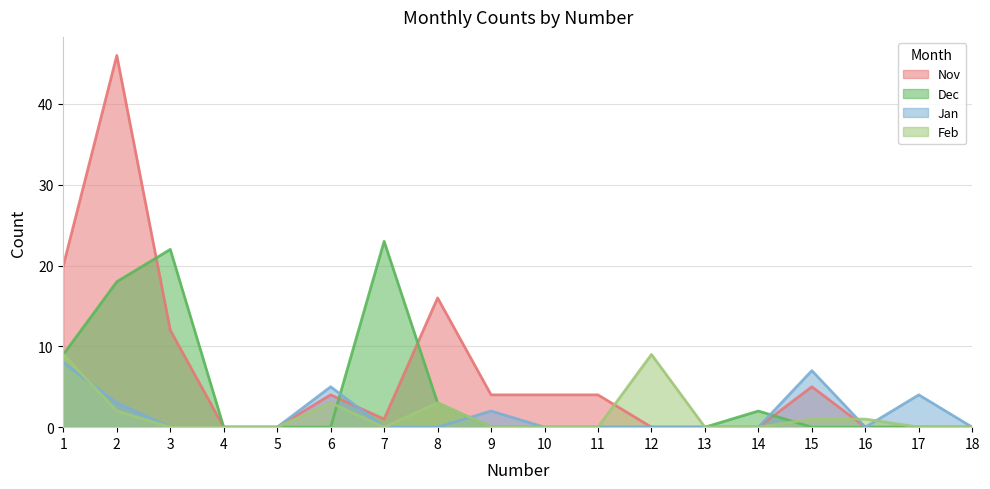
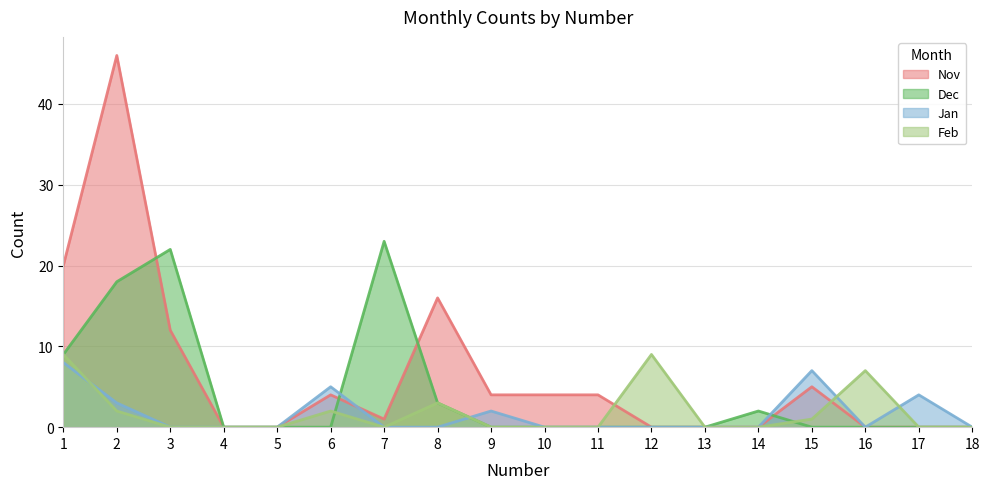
Feb, 6: 3 -> 2
Feb, 16: 1 -> 7
